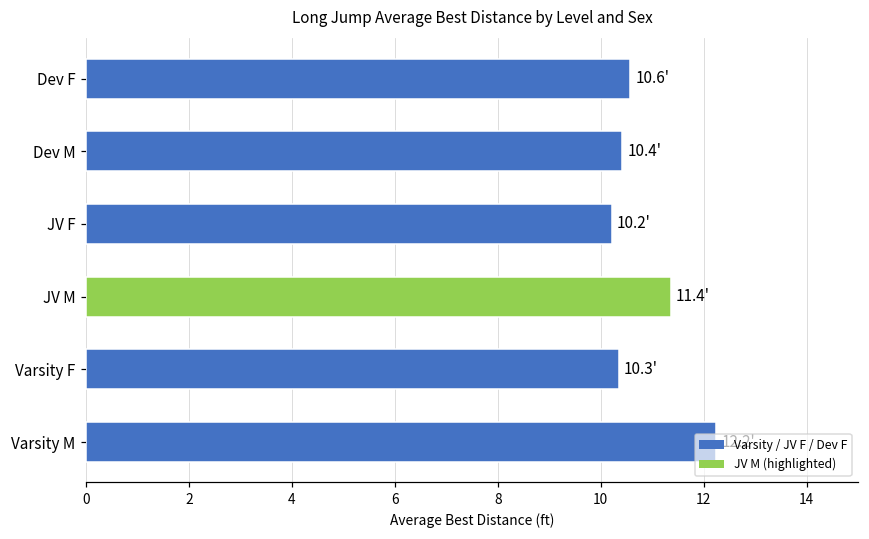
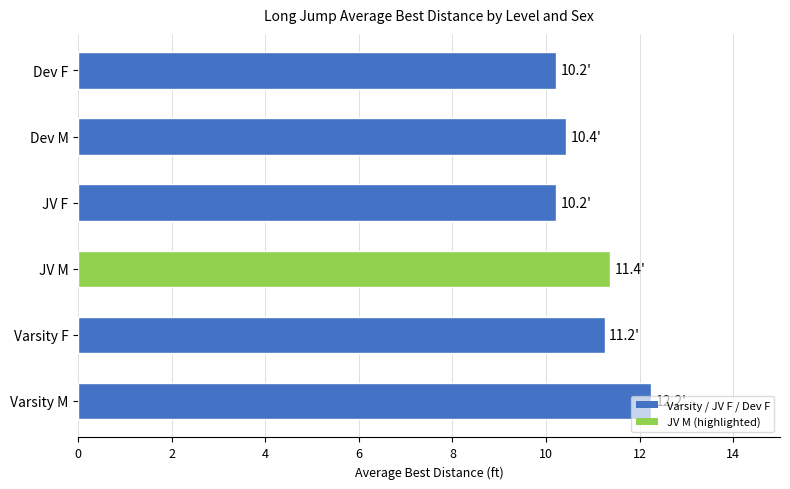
Dev F: 10.6' -> 10.2'
Varsity F: 10.3' -> 11.2'
